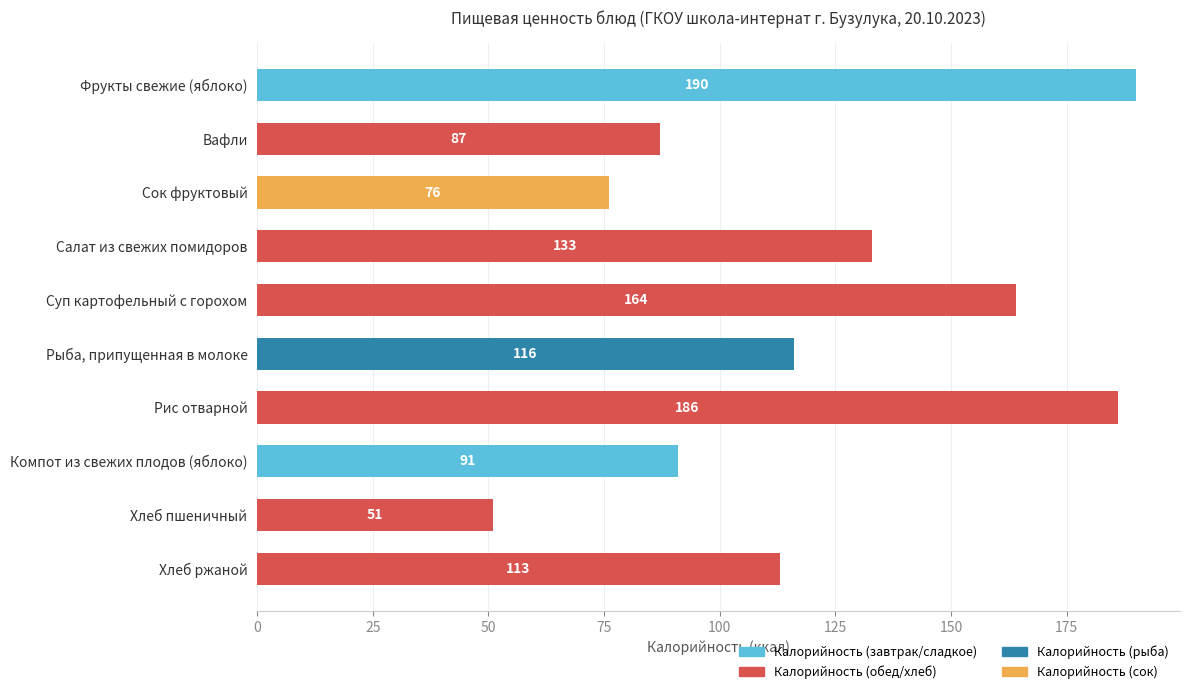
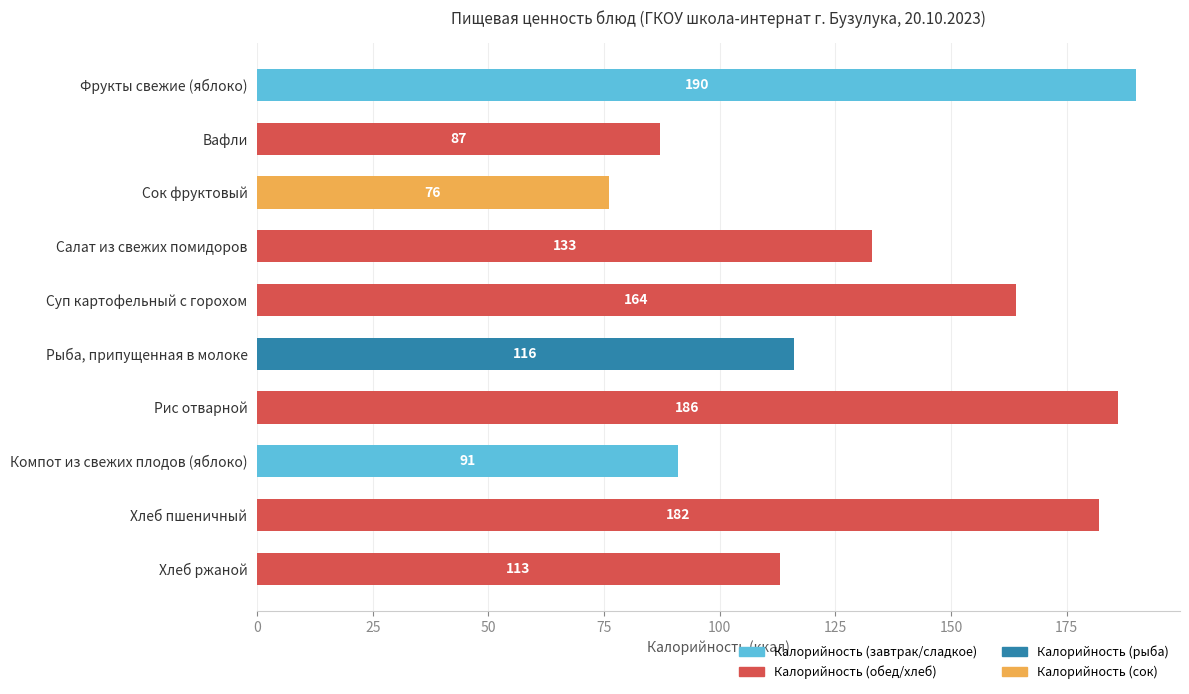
Хлеб пшеничный: 51 -> 182
